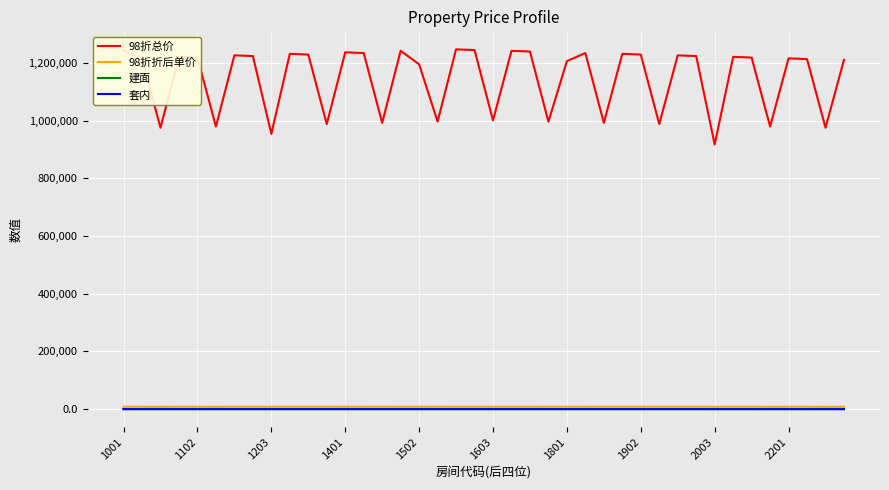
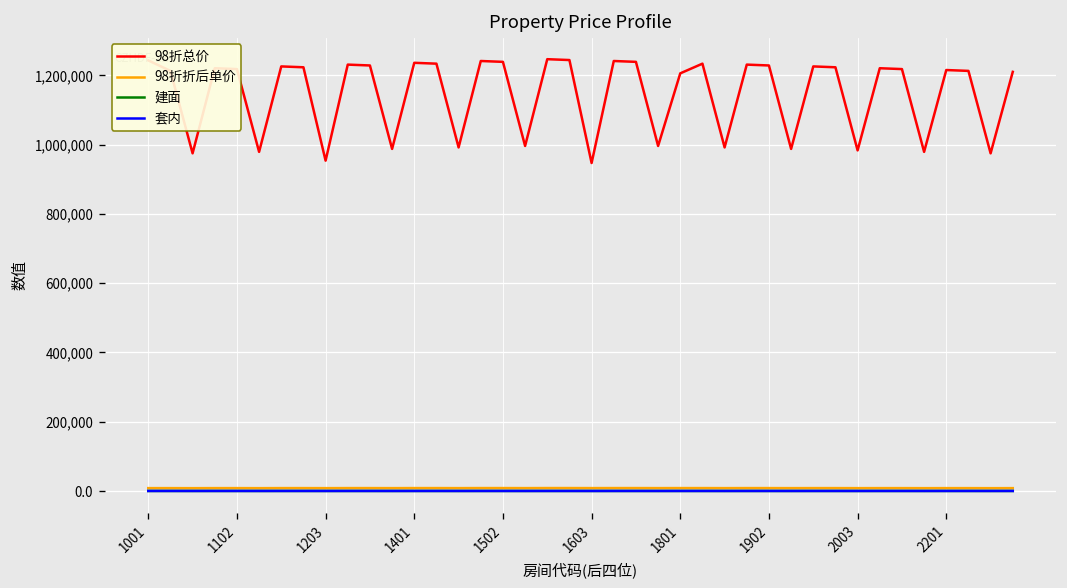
98折总价, 1502: 1,190,000 -> 1,240,000
98折总价, 1603: 1,000,000 -> 950,000
98折总价, 2003: 920,000 -> 980,000
